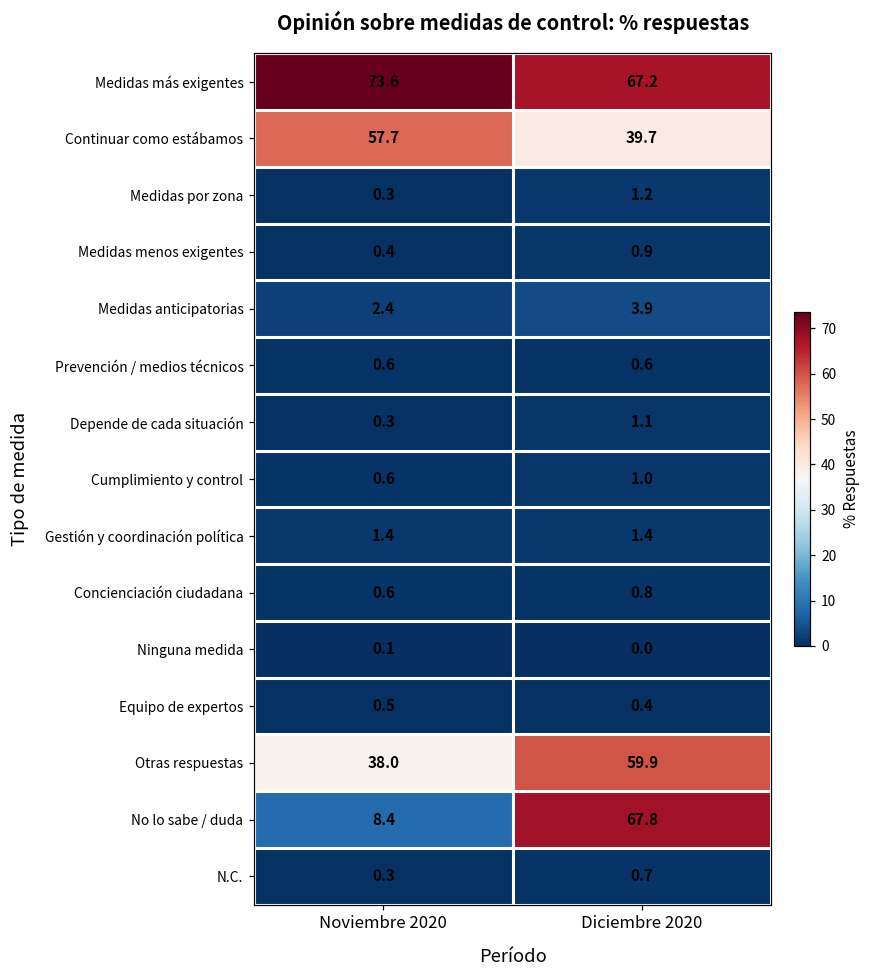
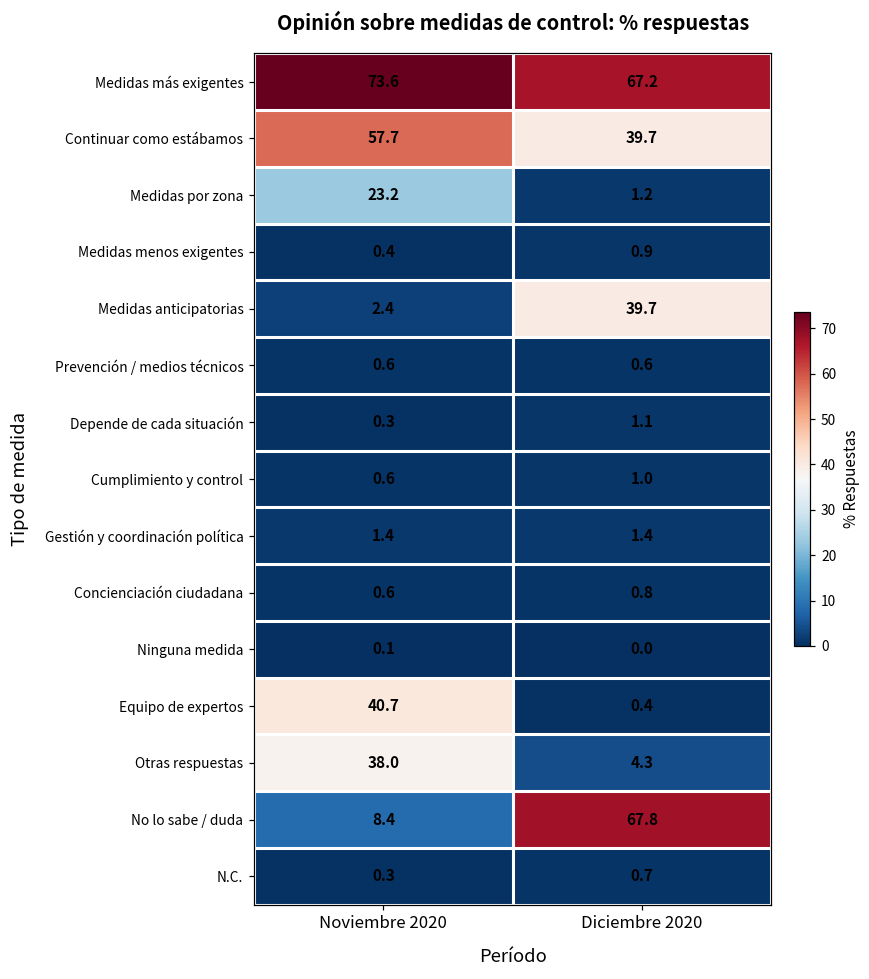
Medidas por zona, Noviembre 2020: 0.3 -> 23.2
Medidas anticipatorias, Diciembre 2020: 3.9 -> 39.7
Equipo de expertos, Noviembre 2020: 0.5 -> 40.7
Otras respuestas, Diciembre 2020: 59.9 -> 4.3
